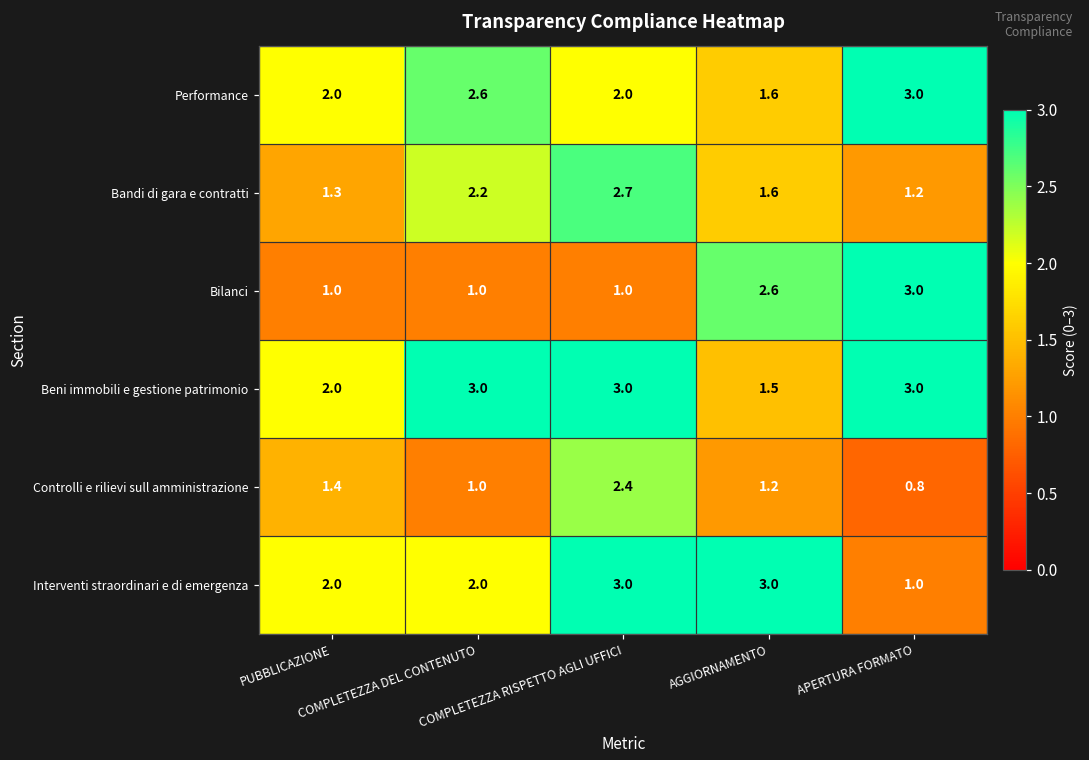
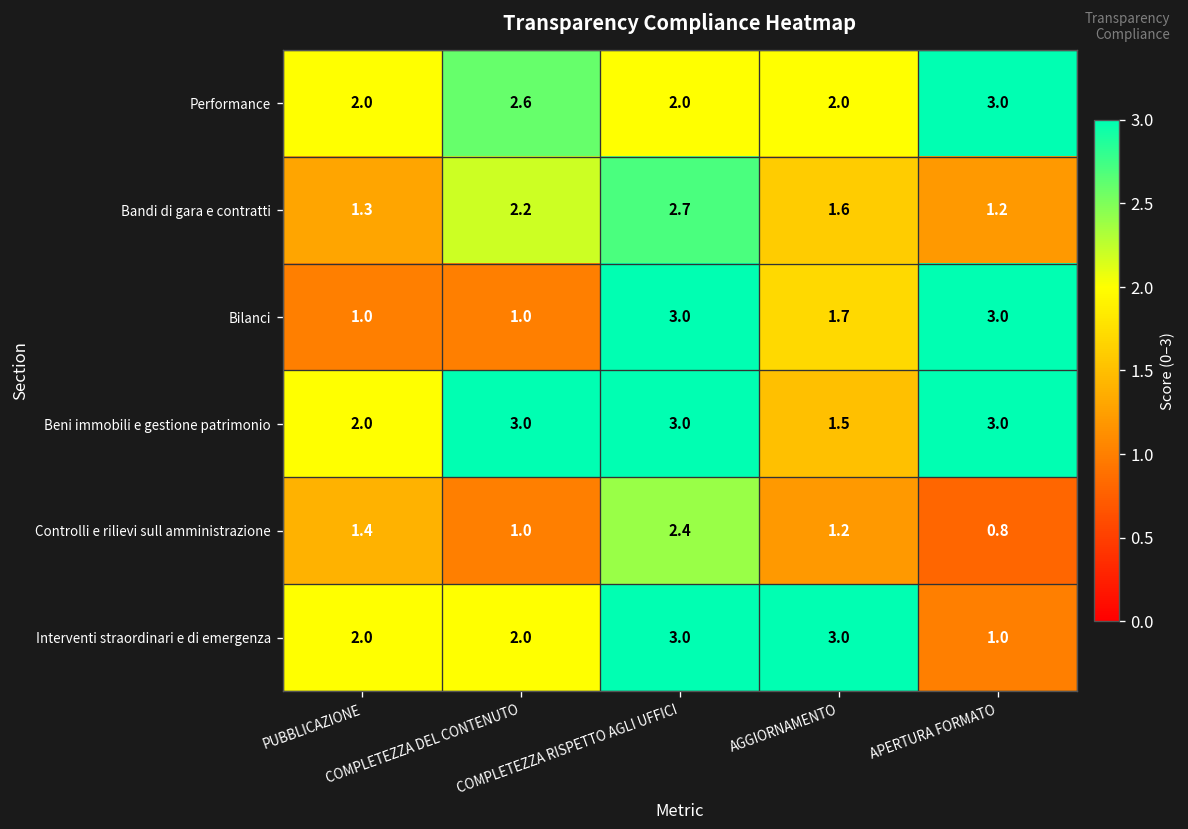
Performance, AGGIORNAMENTO: 1.6 -> 2.0
Bilanci, COMPLETEZZA RISPETTO AGLI UFFICI: 1.0 -> 3.0
Bilanci, AGGIORNAMENTO: 2.6 -> 1.7
